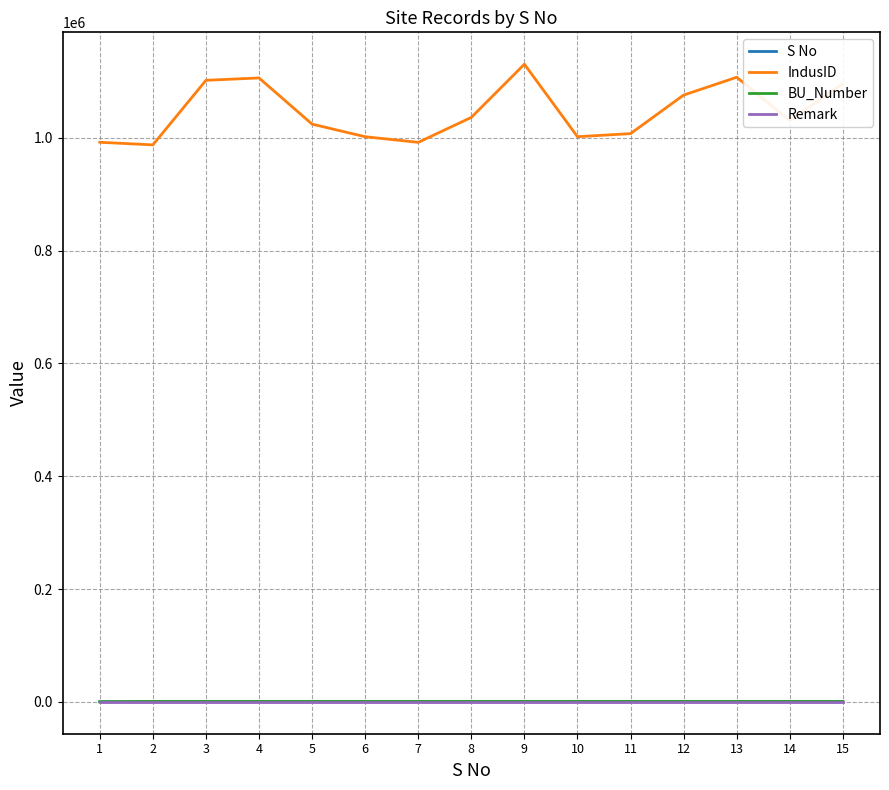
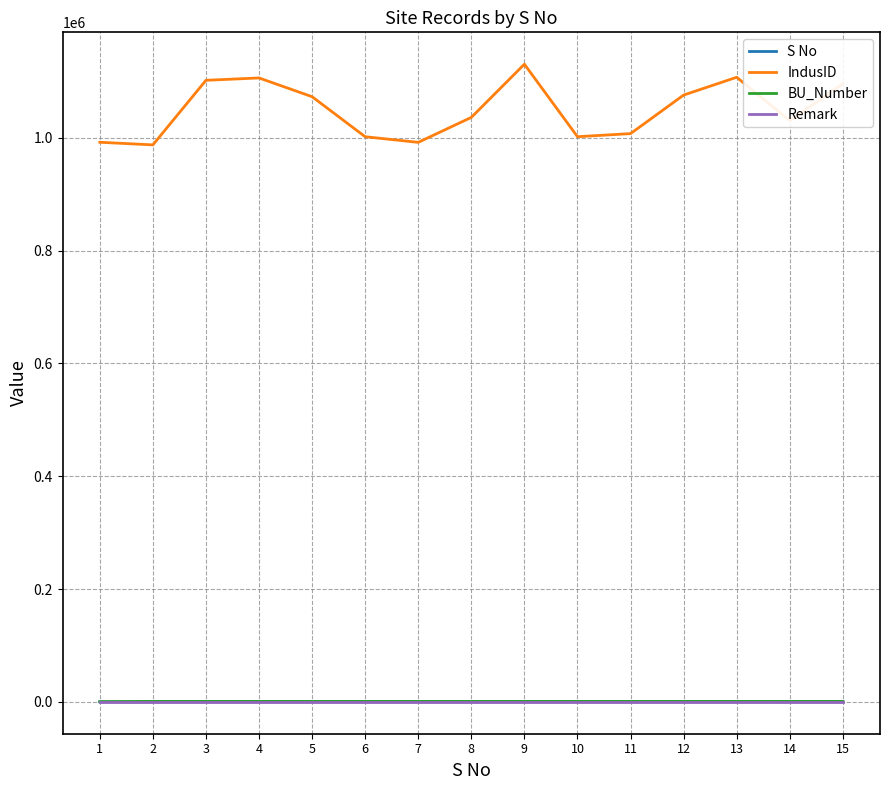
IndusID, 5: 1020000 -> 1070000
